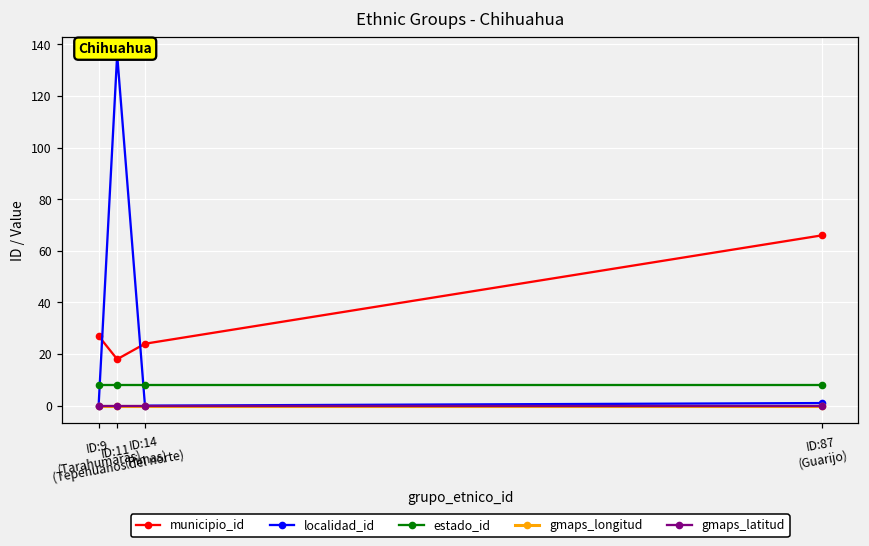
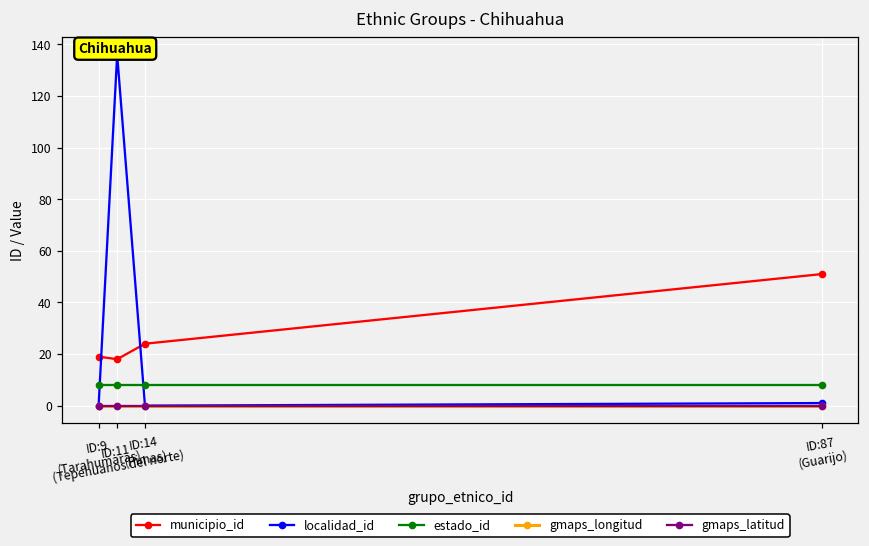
municipio_id, ID:9 (Tarahumaras): 27 -> 19
municipio_id, ID:87 (Guarijo): 66 -> 51
